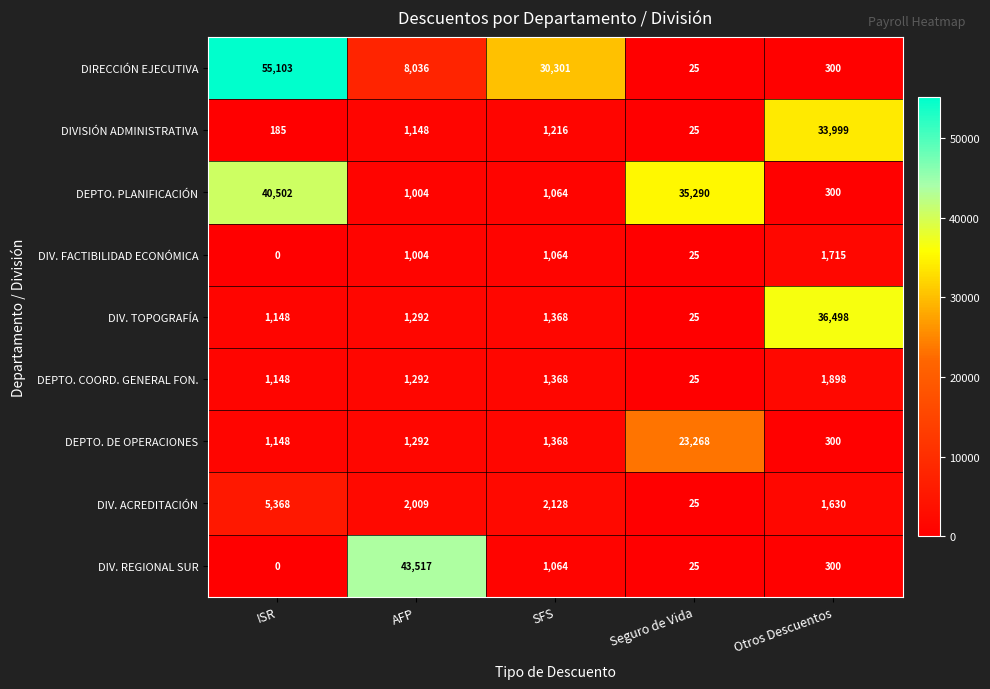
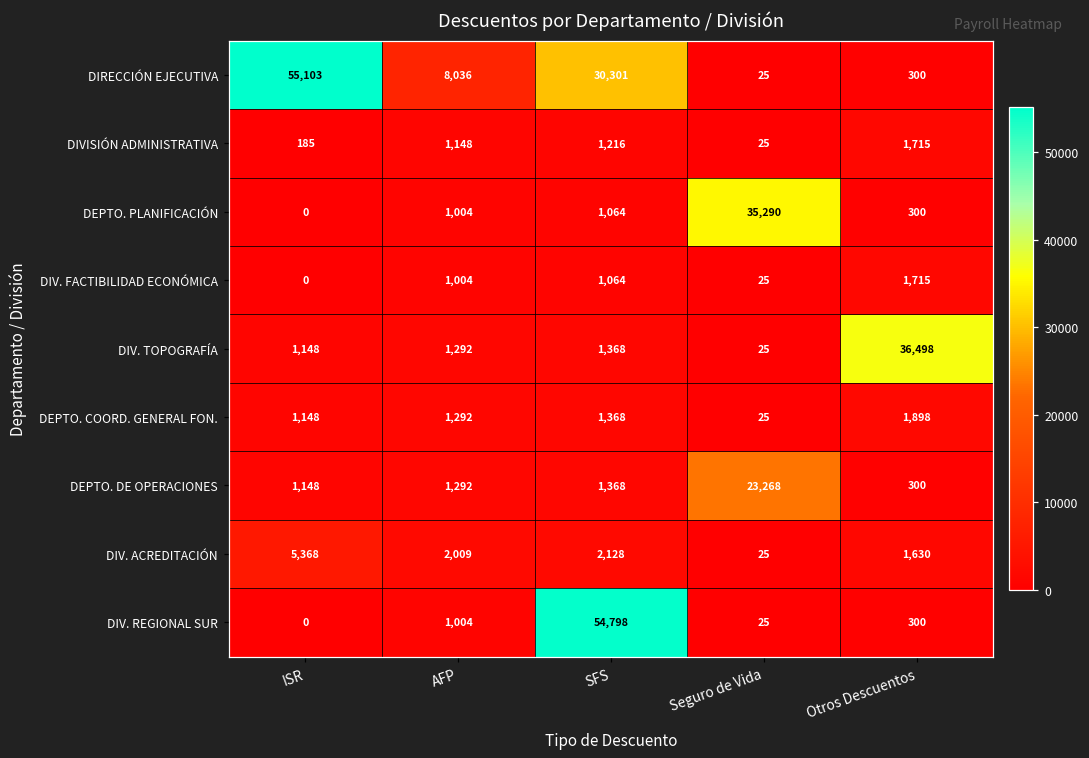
DIVISIÓN ADMINISTRATIVA, Otros Descuentos: 33,999 -> 1,715
DEPTO. PLANIFICACIÓN, ISR: 40,502 -> 0
DIV. REGIONAL SUR, AFP: 43,517 -> 1,004
DIV. REGIONAL SUR, SFS: 1,064 -> 54,798
